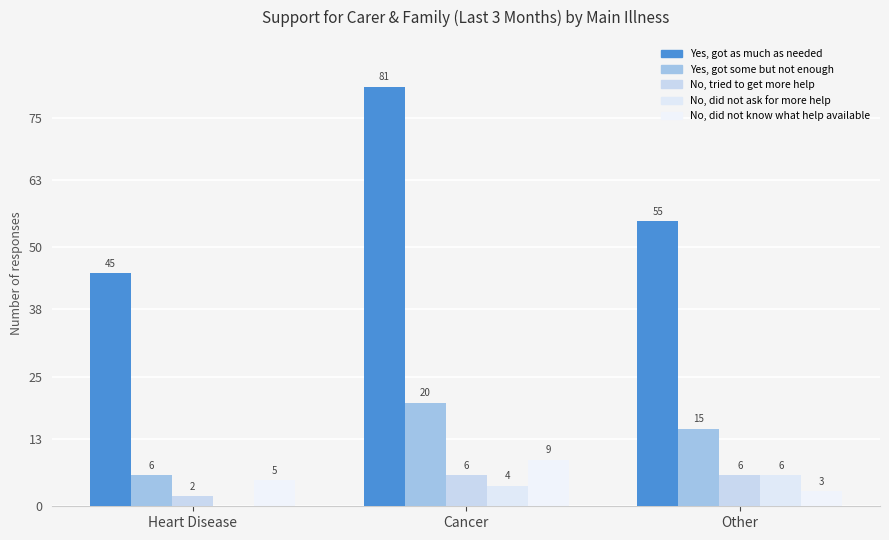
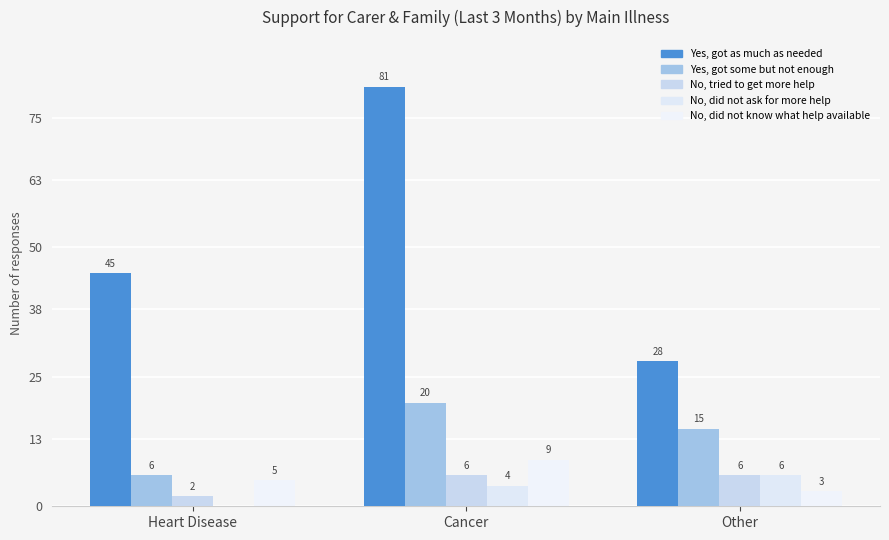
Yes, got as much as needed, Other: 55 -> 28
